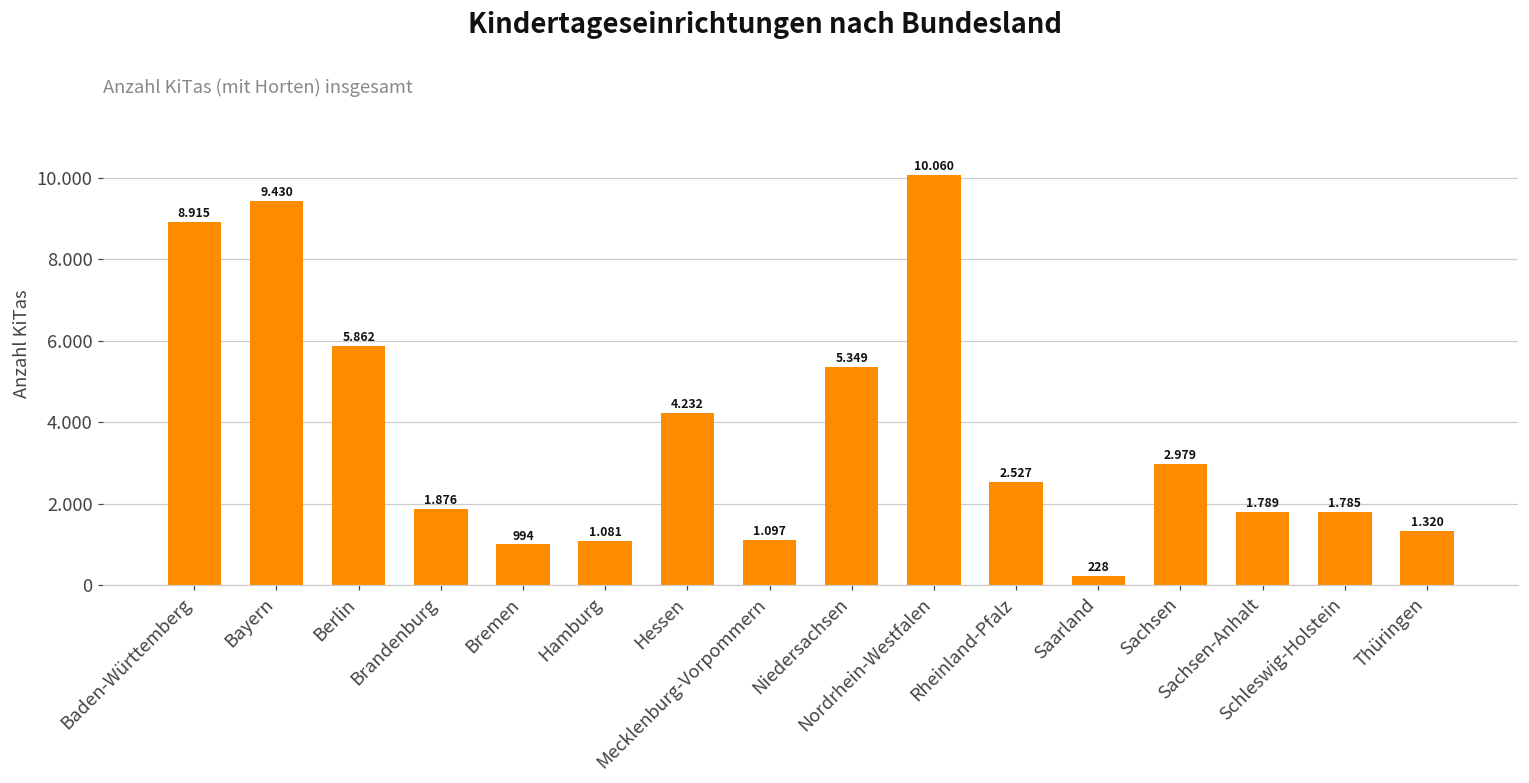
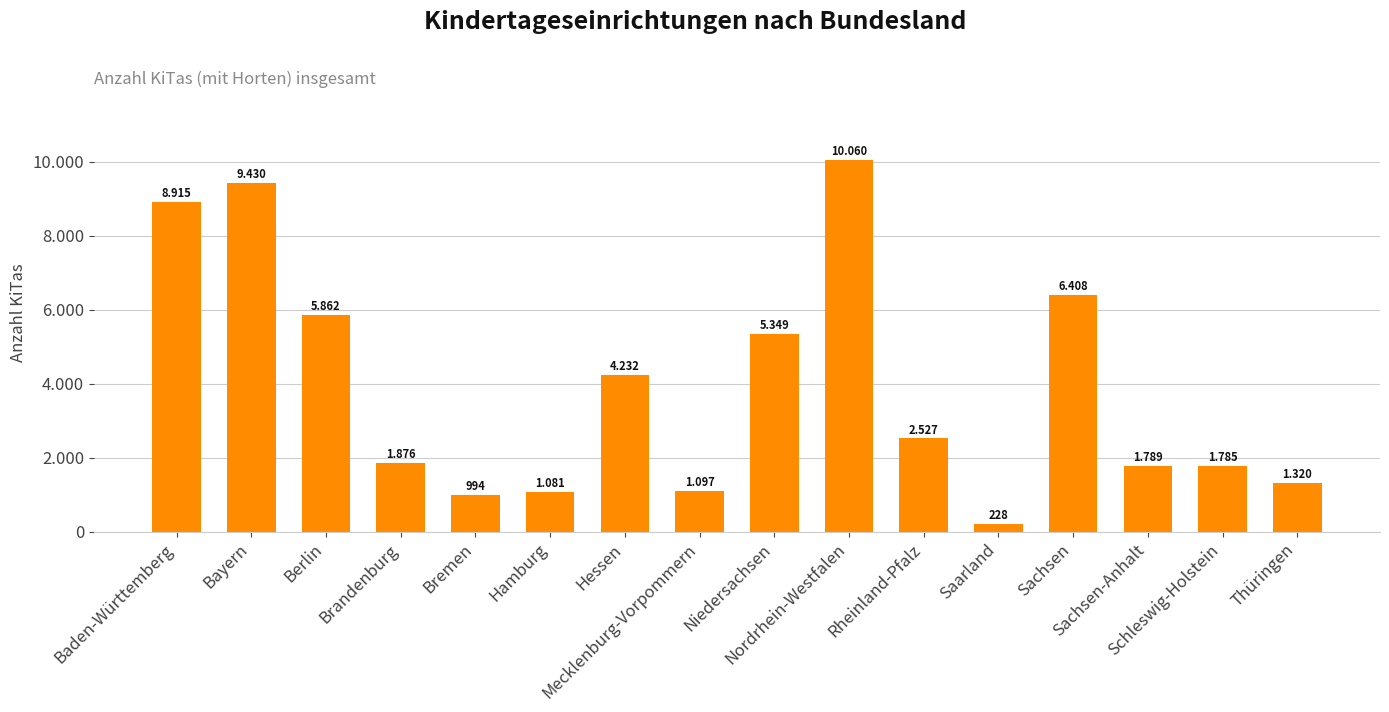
Sachsen: 2.979 -> 6.408
